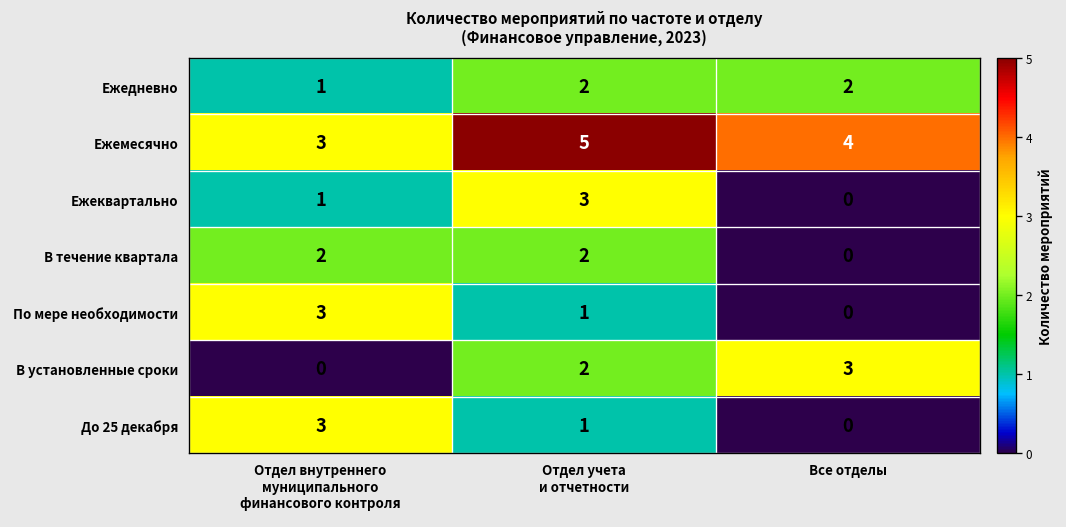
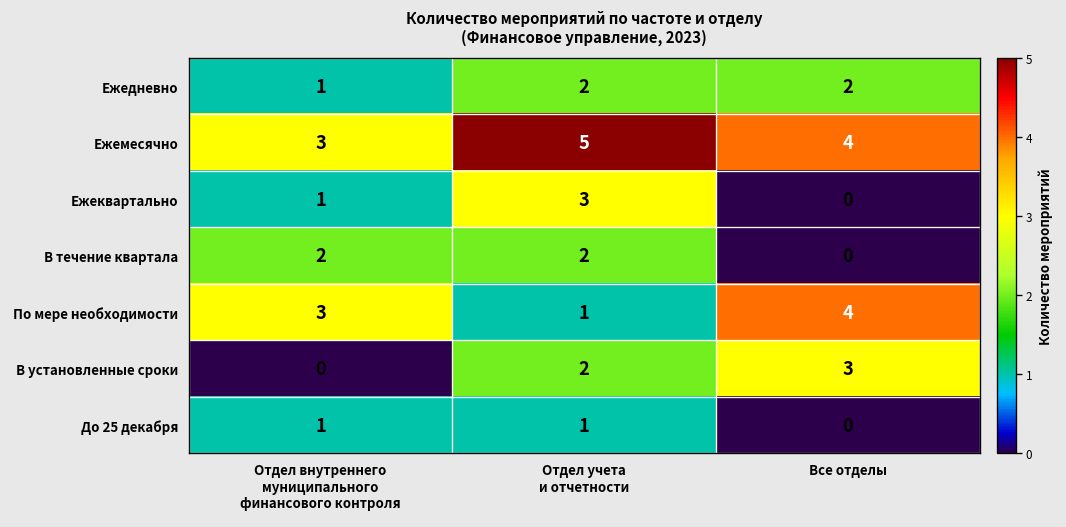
По мере необходимости, Все отделы: 0 -> 4
До 25 декабря, Отдел внутреннего муниципального финансового контроля: 3 -> 1
